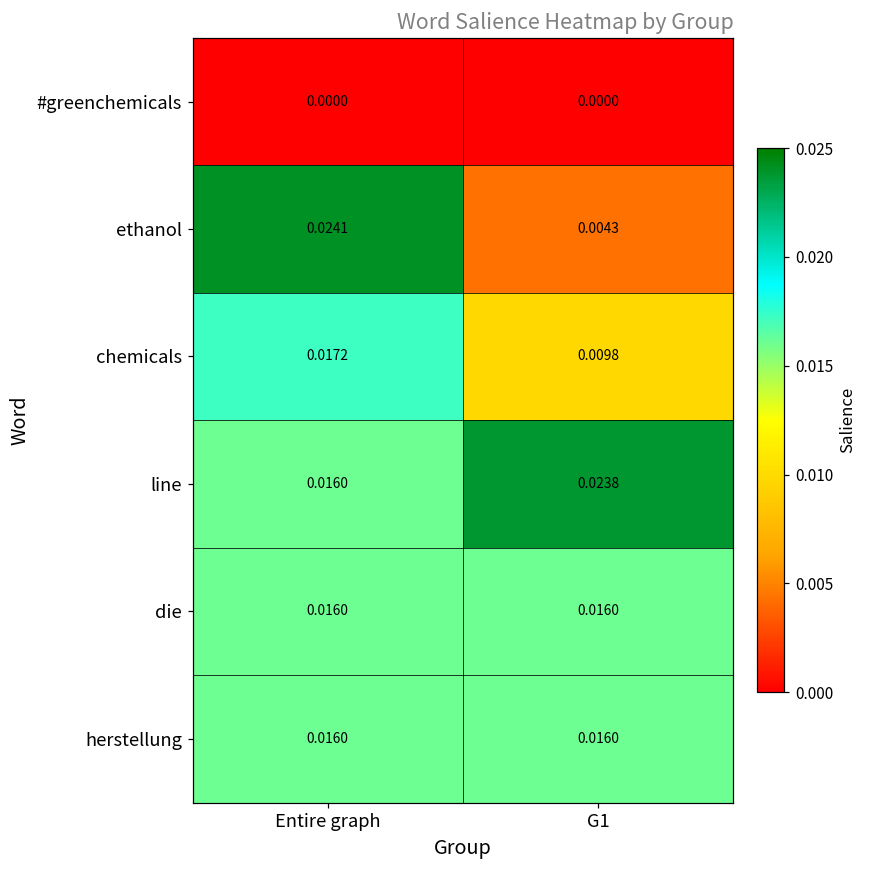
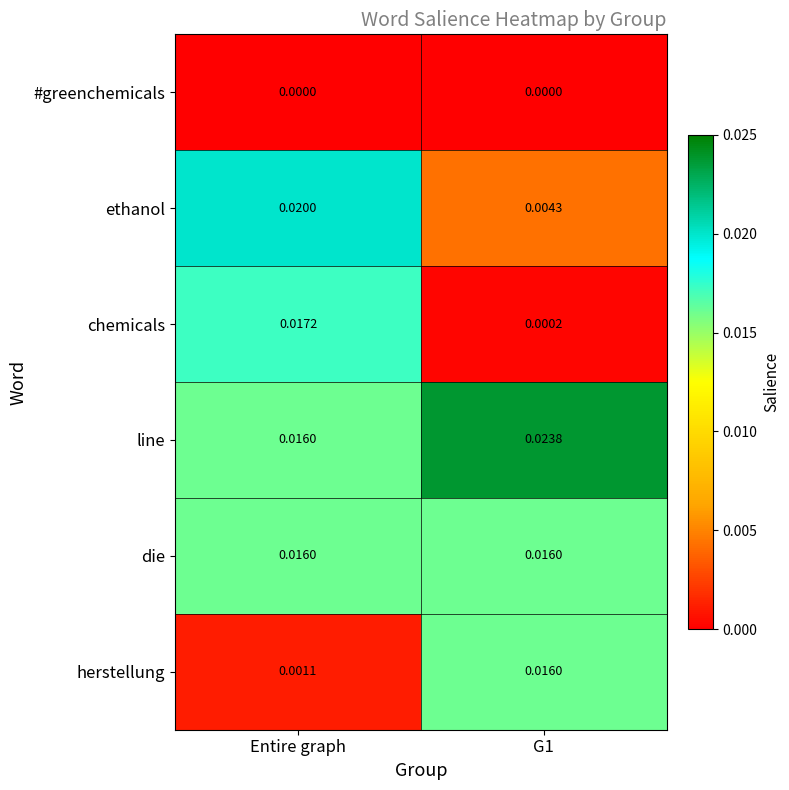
ethanol, Entire graph: 0.0241 -> 0.0200
chemicals, G1: 0.0098 -> 0.0002
herstellung, Entire graph: 0.0160 -> 0.0011
